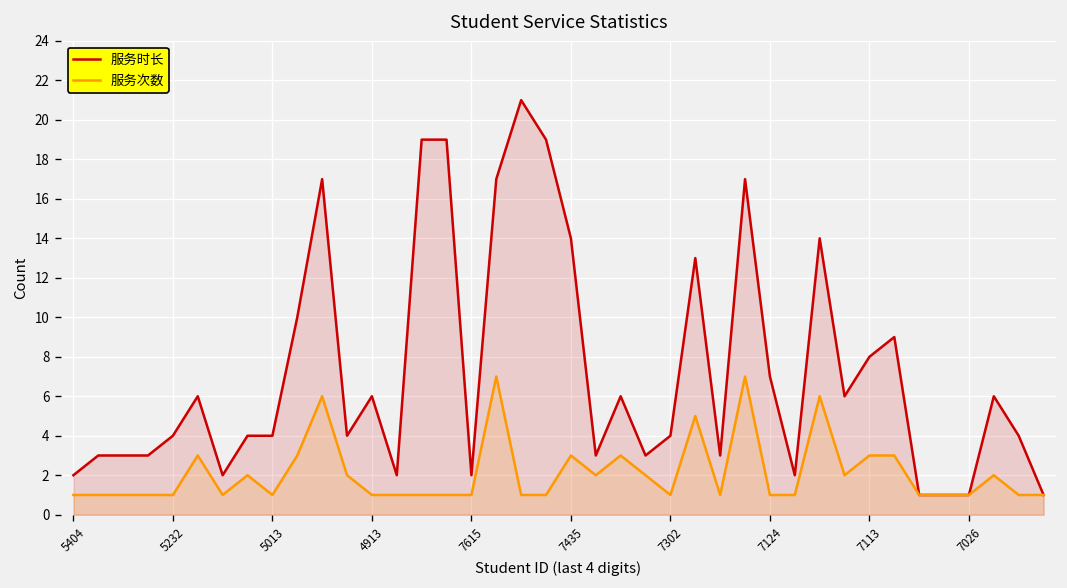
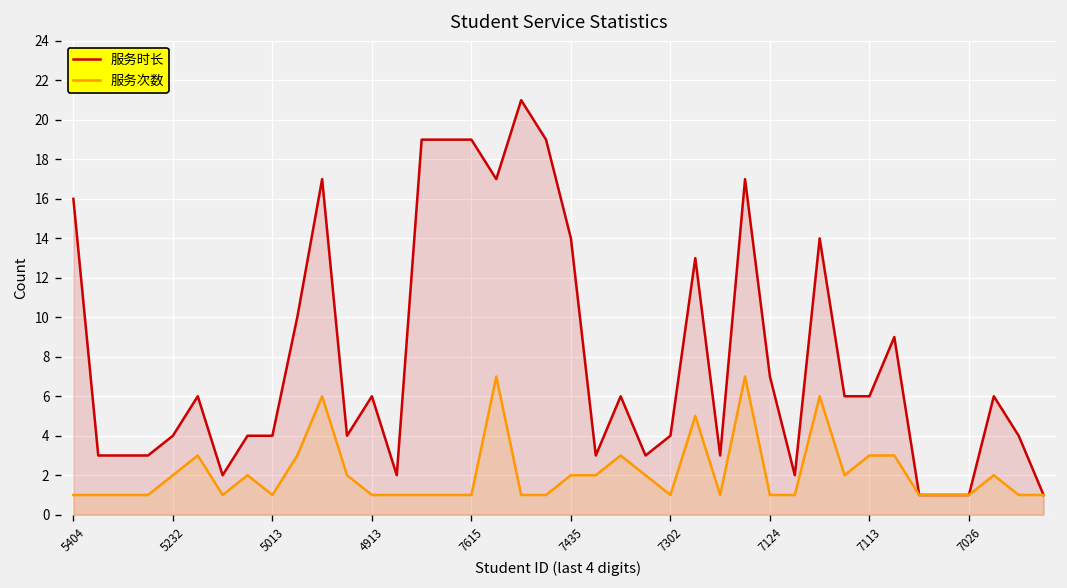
服务时长, 5404: 2 -> 16
服务次数, 5232: 1 -> 2
服务时长, 7615: 2 -> 19
服务次数, 7435: 3 -> 2
服务时长, 7113: 8 -> 6
